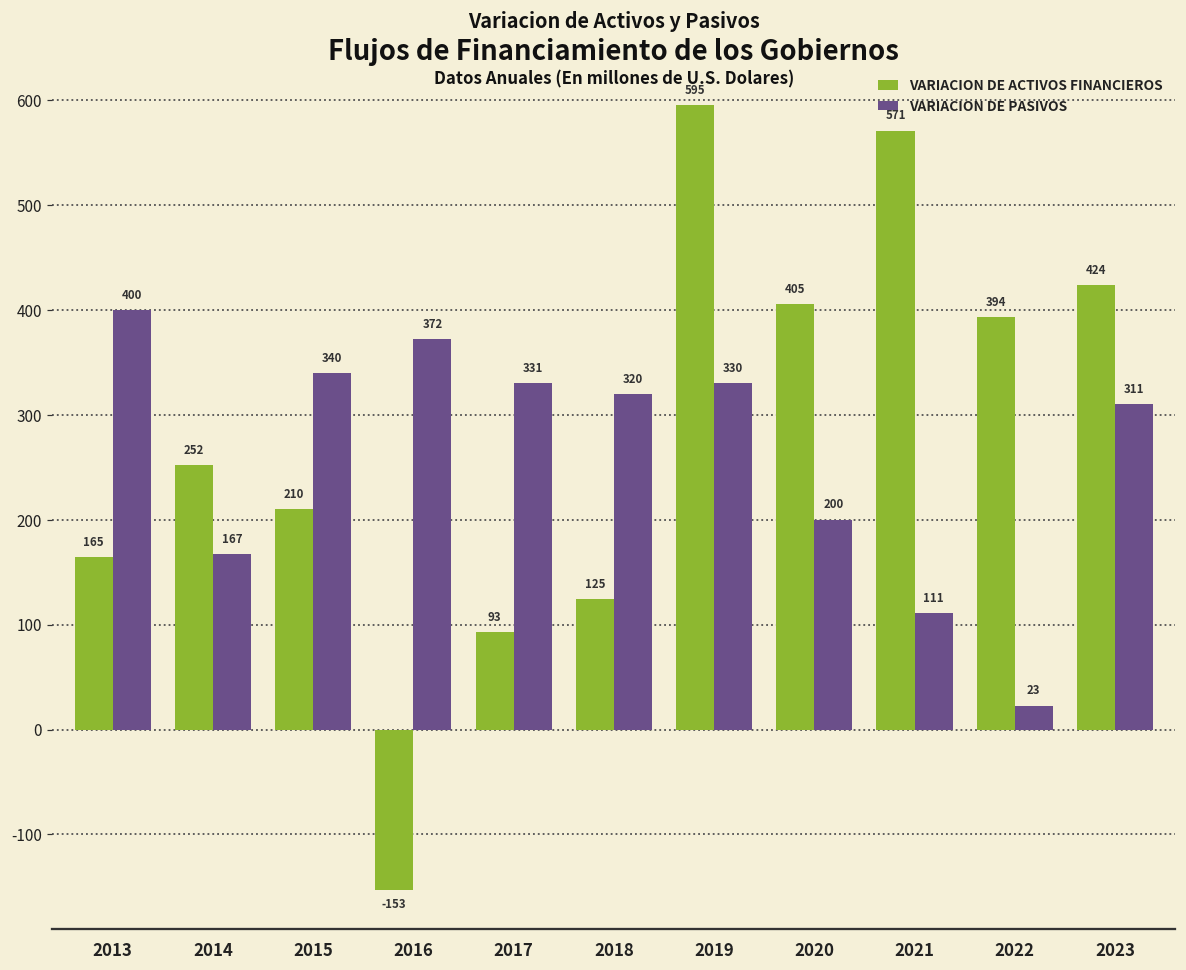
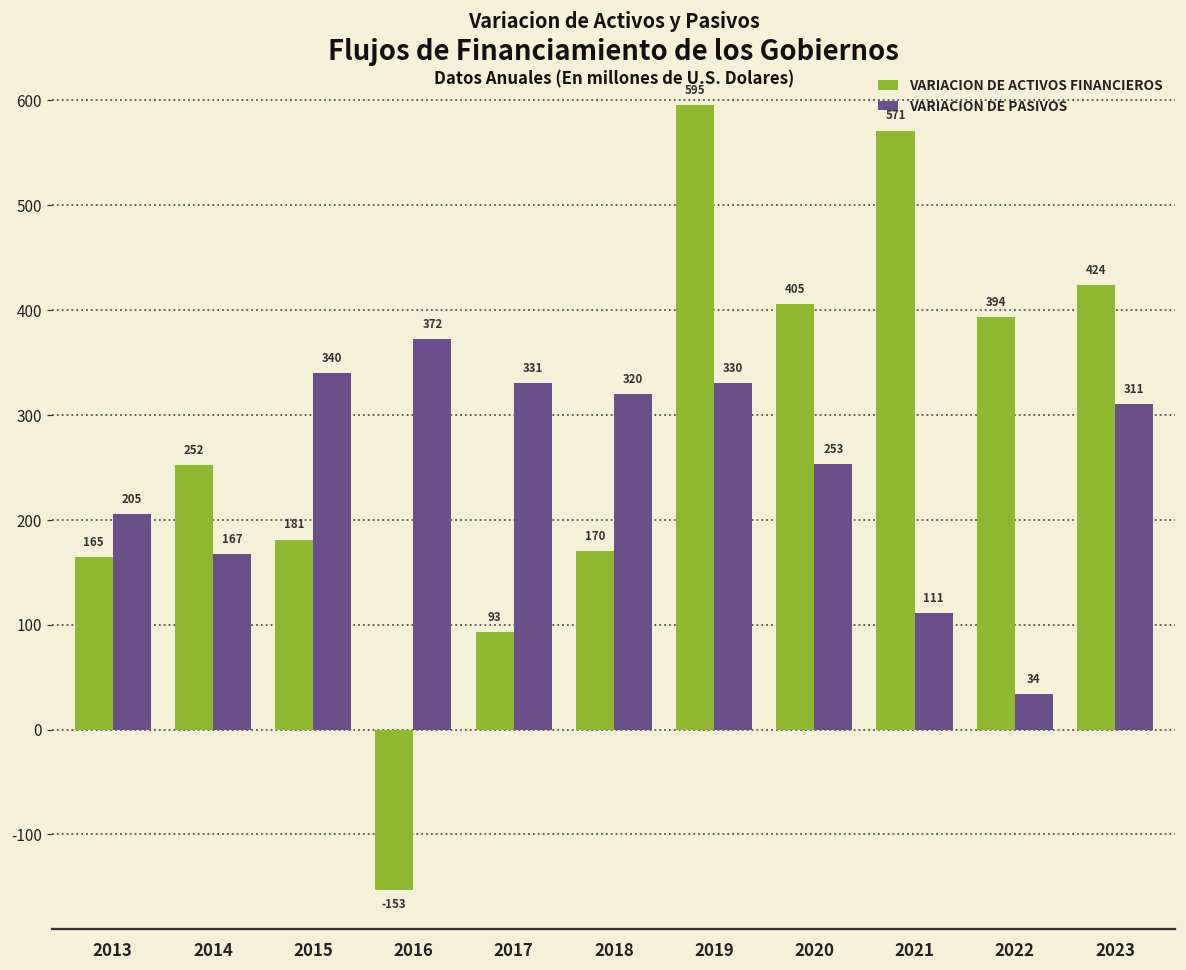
VARIACION DE PASIVOS, 2013: 400 -> 205
VARIACION DE ACTIVOS FINANCIEROS, 2015: 210 -> 181
VARIACION DE ACTIVOS FINANCIEROS, 2018: 125 -> 170
VARIACION DE PASIVOS, 2020: 200 -> 253
VARIACION DE PASIVOS, 2022: 23 -> 34
